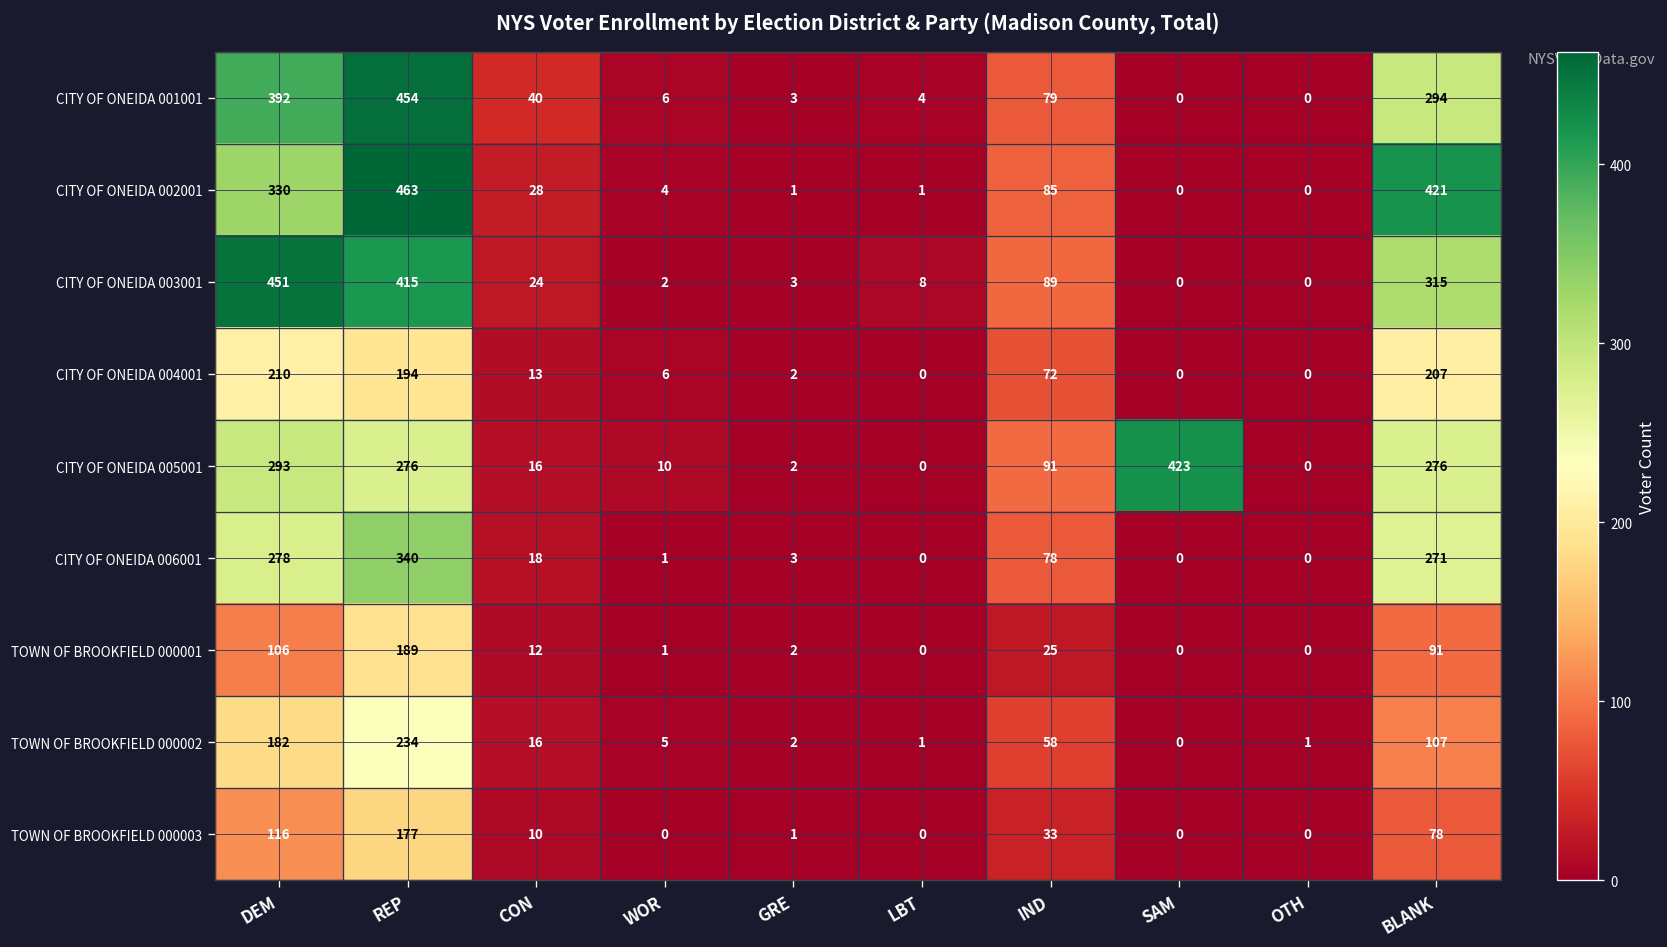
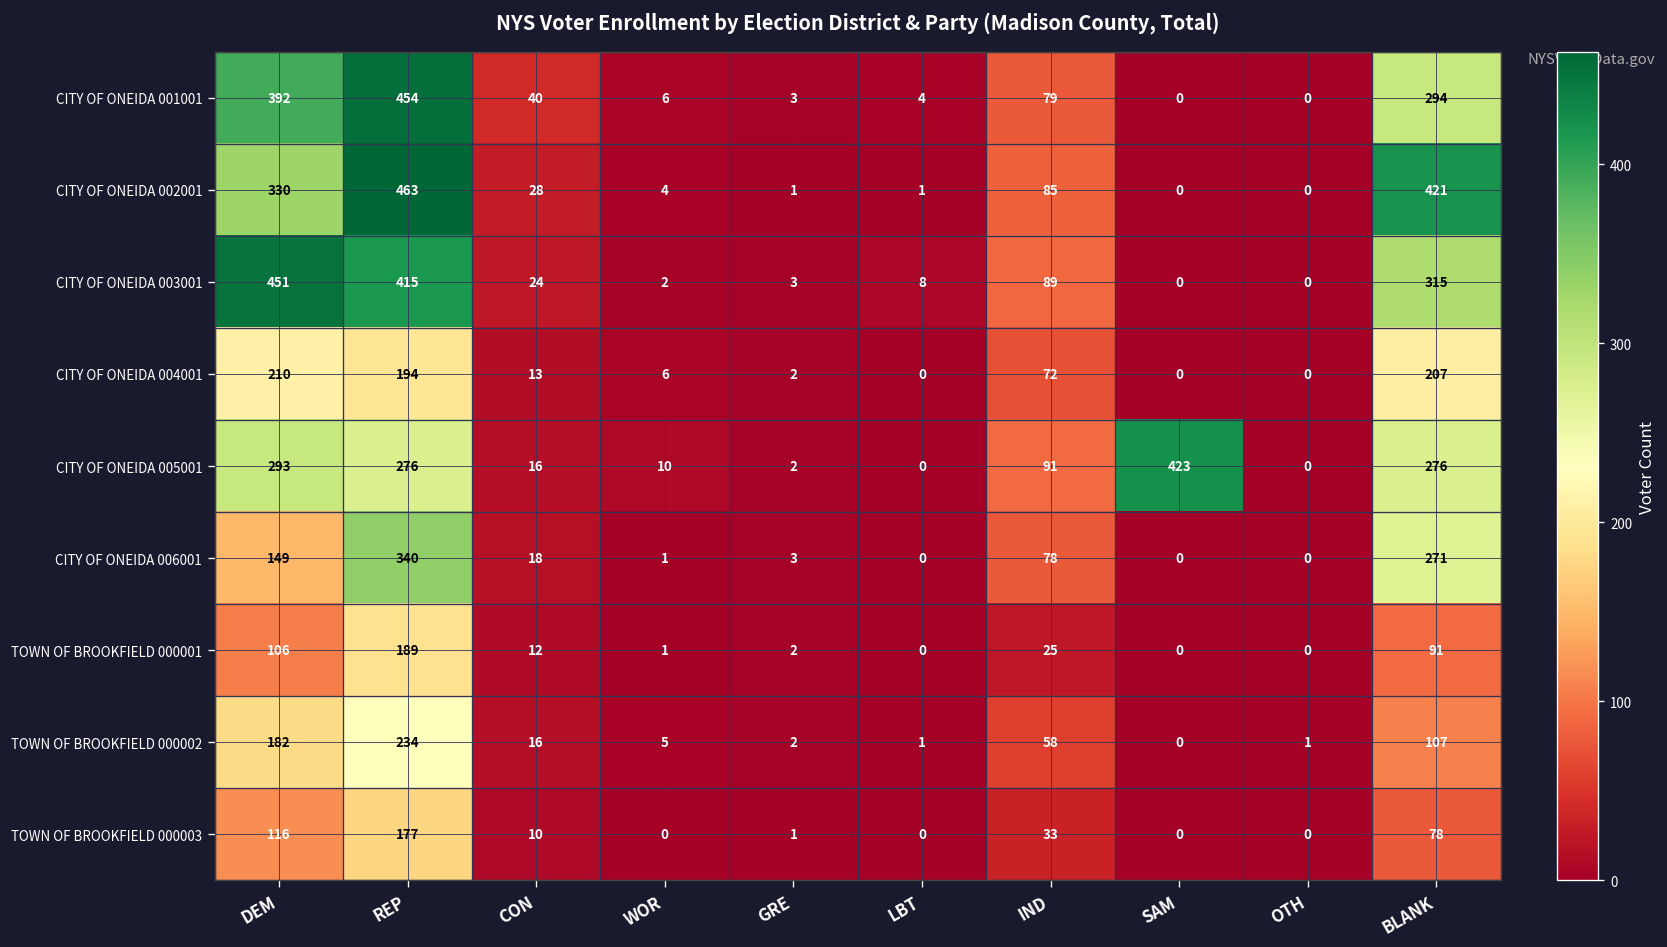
CITY OF ONEIDA 006001, DEM: 278 -> 149
